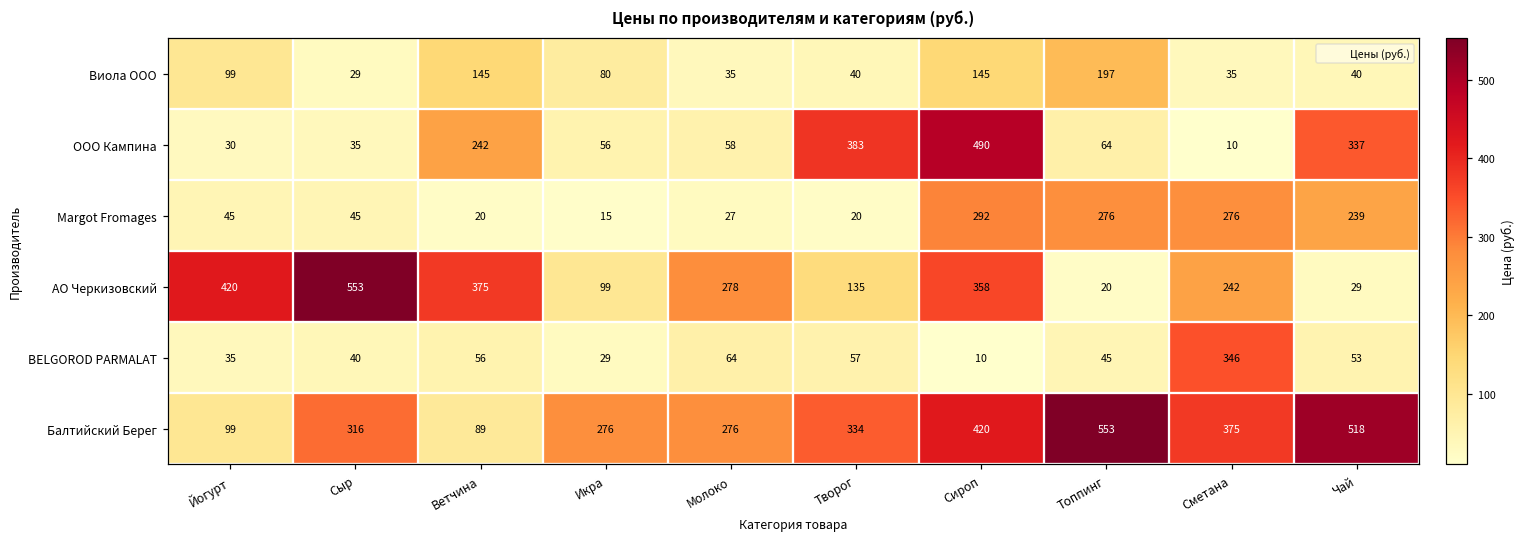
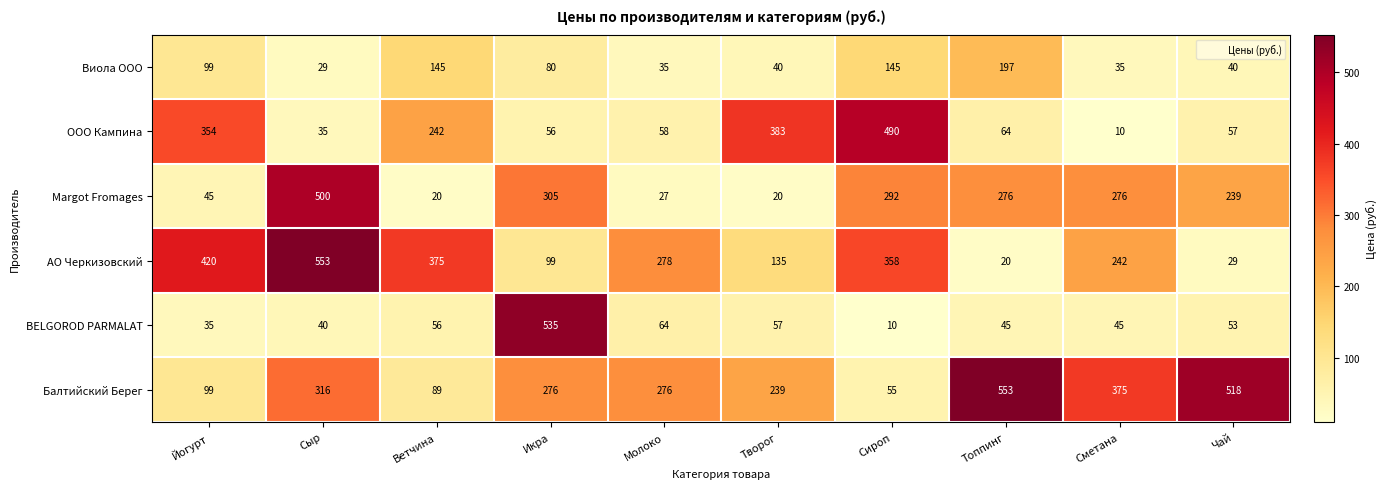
ООО Кампина, Йогурт: 30 -> 354
ООО Кампина, Чай: 337 -> 57
Margot Fromages, Сыр: 45 -> 500
Margot Fromages, Икра: 15 -> 305
BELGOROD PARMALAT, Икра: 29 -> 535
BELGOROD PARMALAT, Сметана: 346 -> 45
Балтийский Берег, Творог: 334 -> 239
Балтийский Берег, Сироп: 420 -> 55
